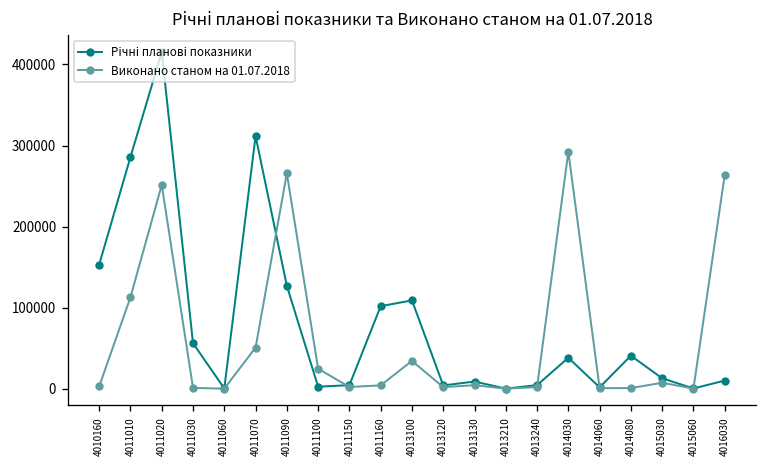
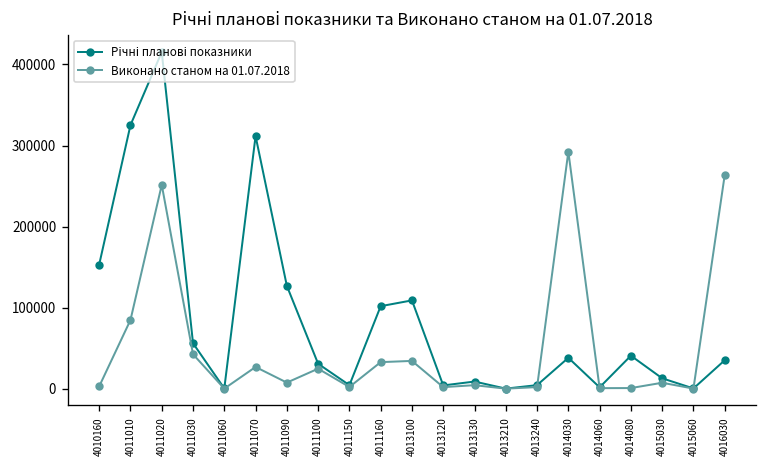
Річні планові показники, 4011010: 290000 -> 330000
Виконано станом на 01.07.2018, 4011010: 110000 -> 80000
Виконано станом на 01.07.2018, 4011030: 0 -> 40000
Виконано станом на 01.07.2018, 4011070: 50000 -> 30000
Виконано станом на 01.07.2018, 4011090: 270000 -> 10000
Річні планові показники, 4011100: 0 -> 30000
Виконано станом на 01.07.2018, 4011160: 0 -> 30000
Річні планові показники, 4016030: 10000 -> 40000
